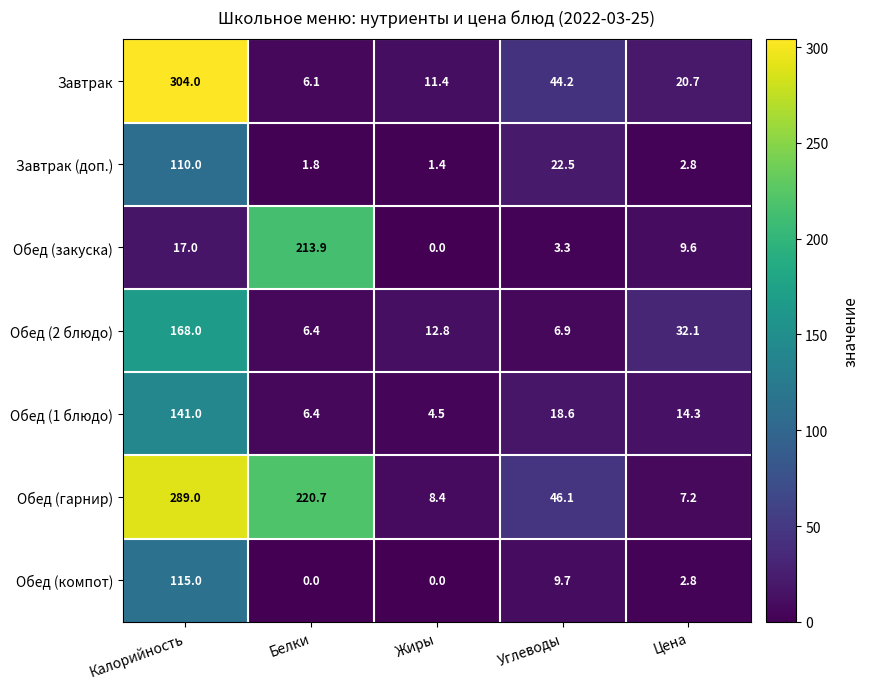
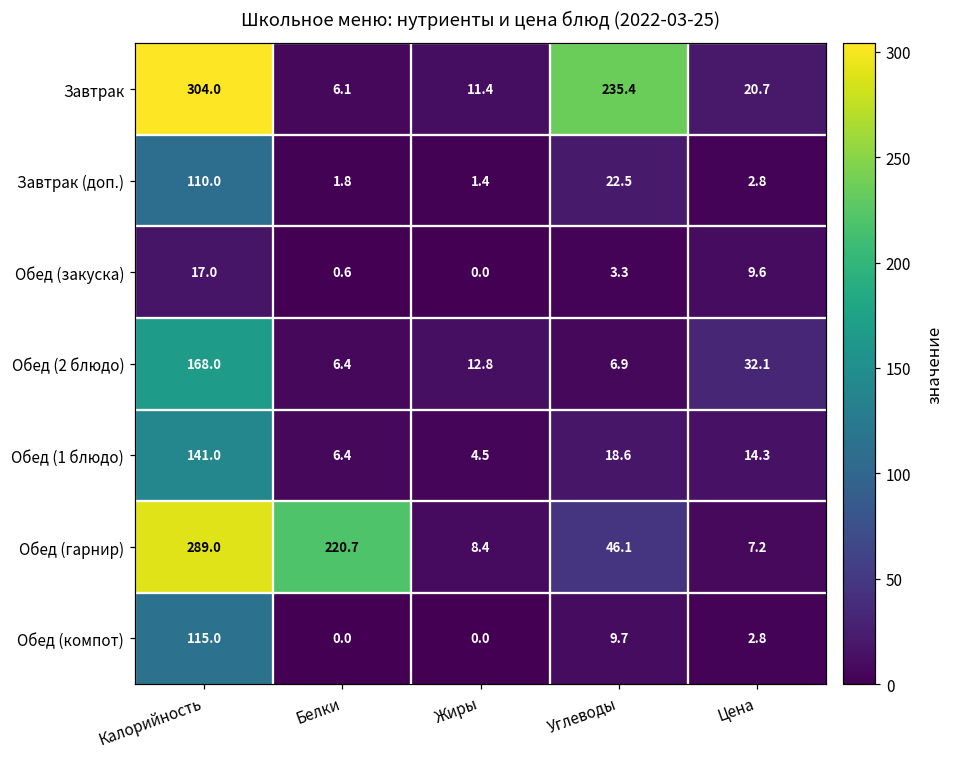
Завтрак, Углеводы: 44.2 -> 235.4
Обед (закуска), Белки: 213.9 -> 0.6
